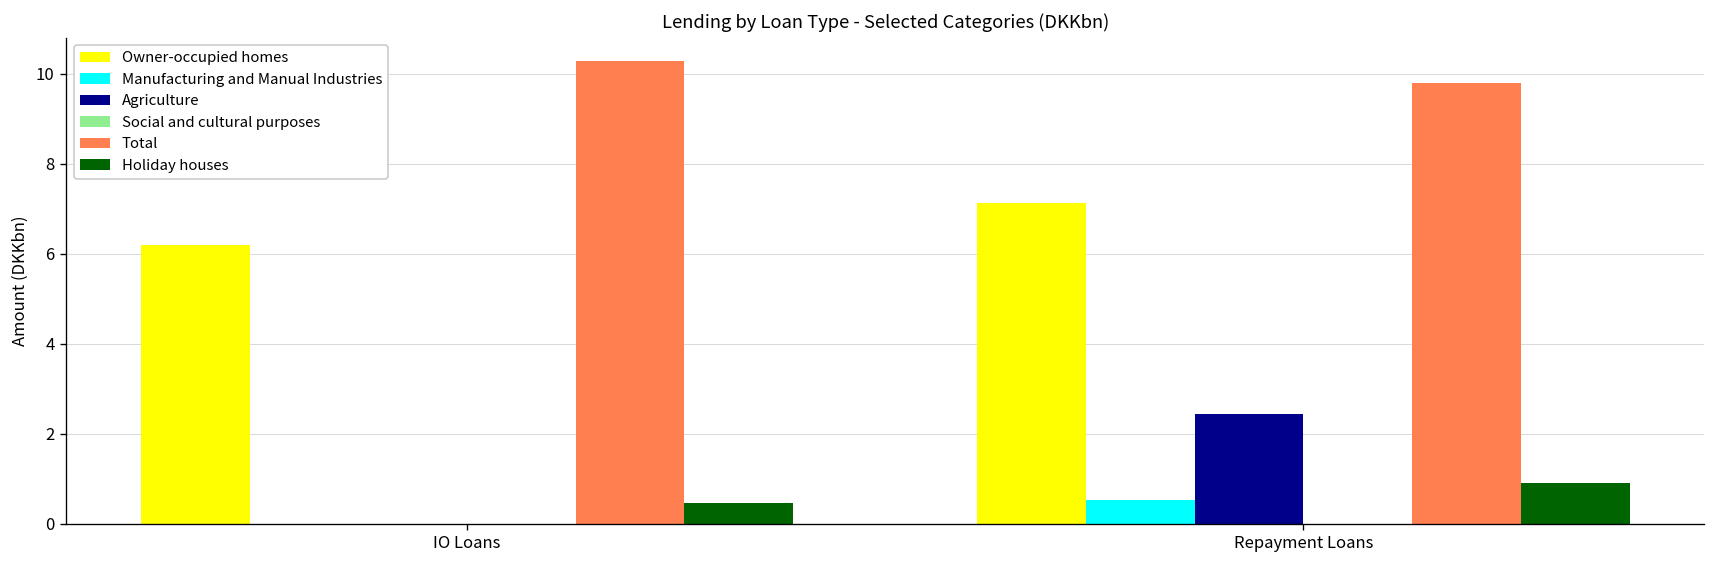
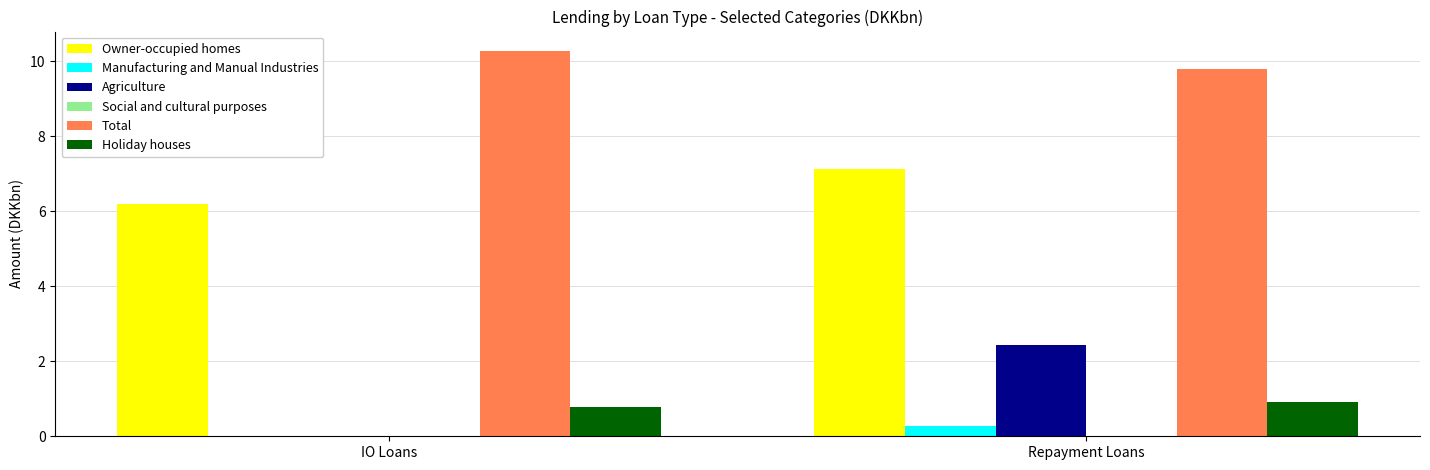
Holiday houses, IO Loans: 0.5 -> 0.8
Manufacturing and Manual Industries, Repayment Loans: 0.5 -> 0.3
